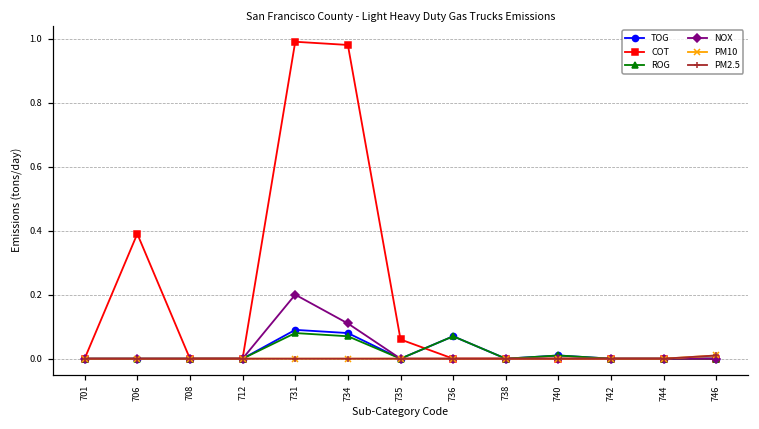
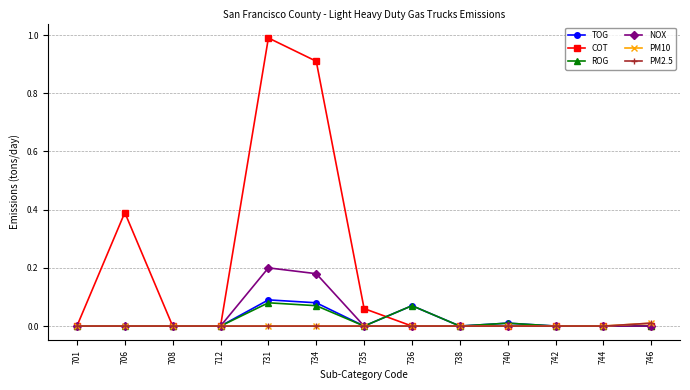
COT, 734: 0.98 -> 0.91
NOX, 734: 0.11 -> 0.18
